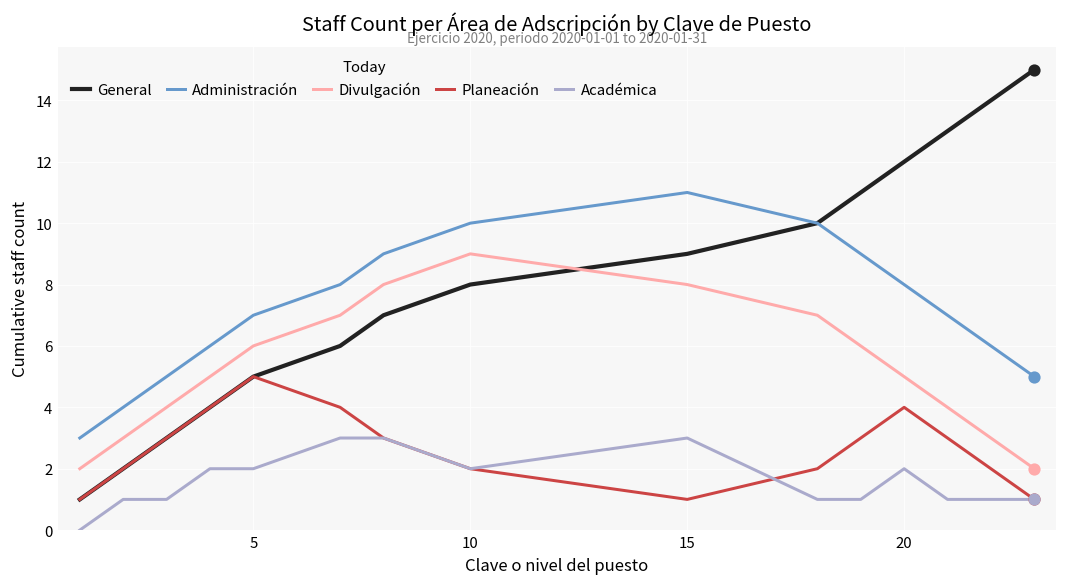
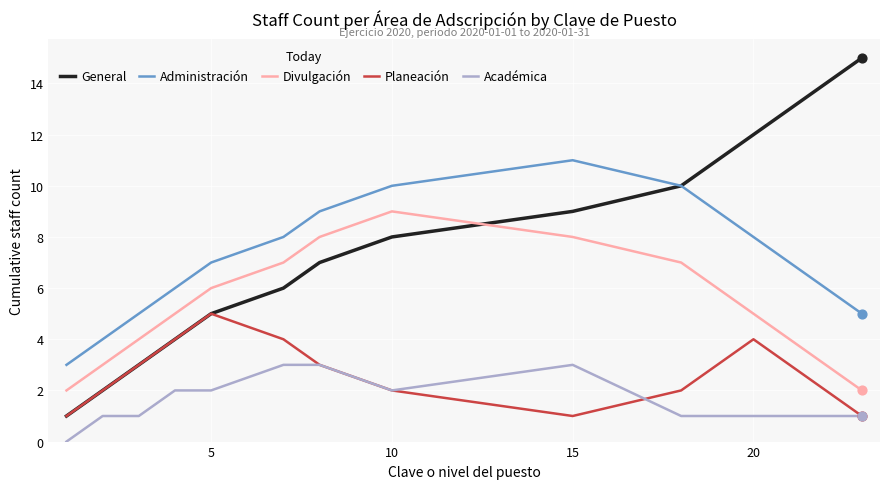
Académica, 20: 2 -> 1
